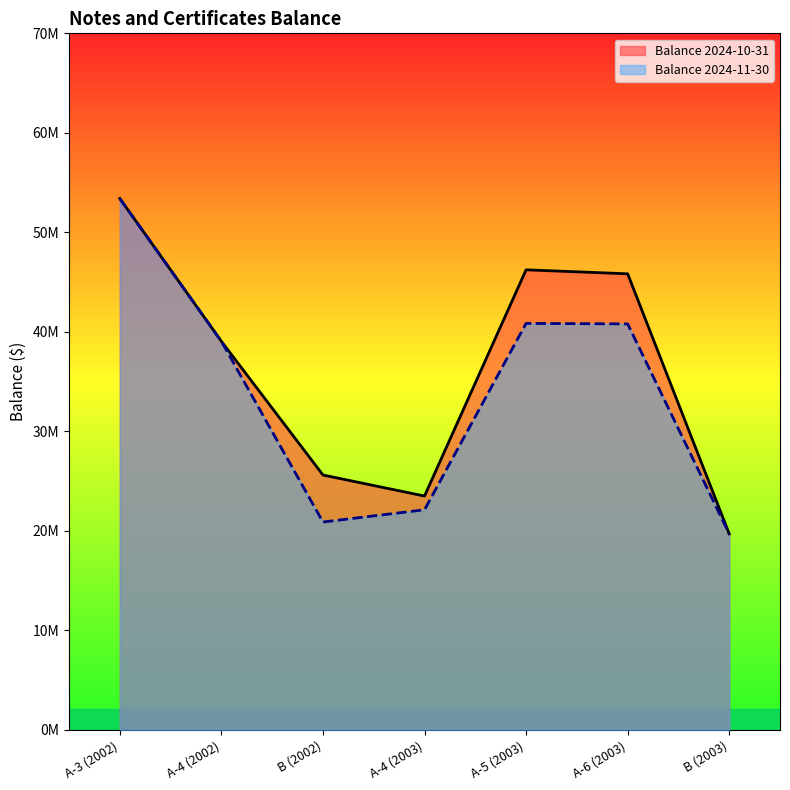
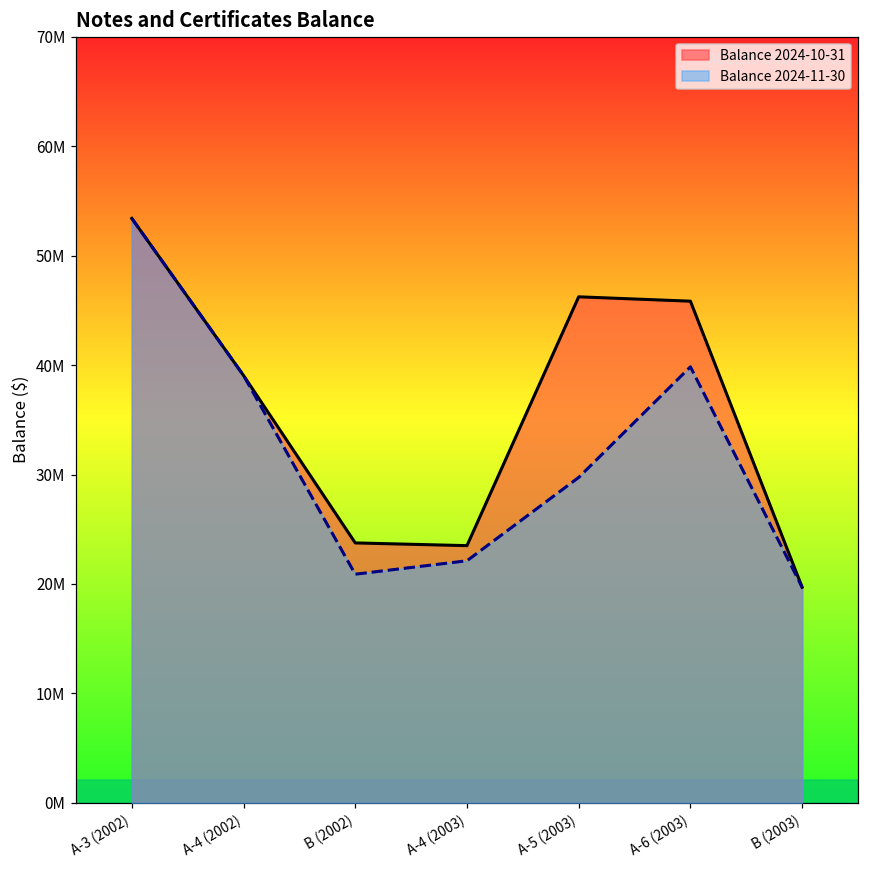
Balance 2024-10-31, B (2002): 26000000 -> 24000000
Balance 2024-11-30, A-5 (2003): 41000000 -> 30000000
Balance 2024-11-30, A-6 (2003): 41000000 -> 40000000
